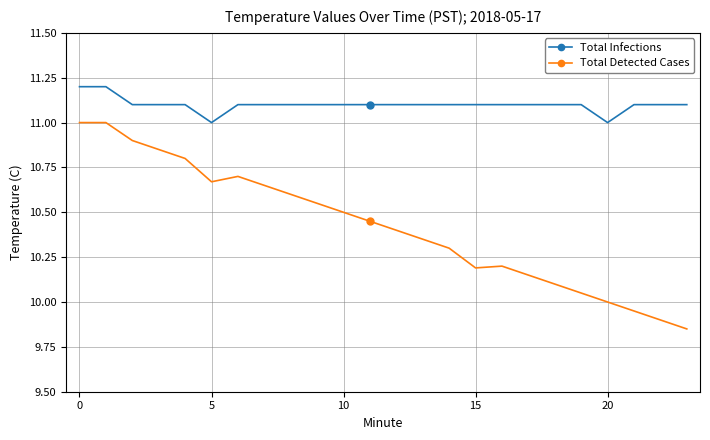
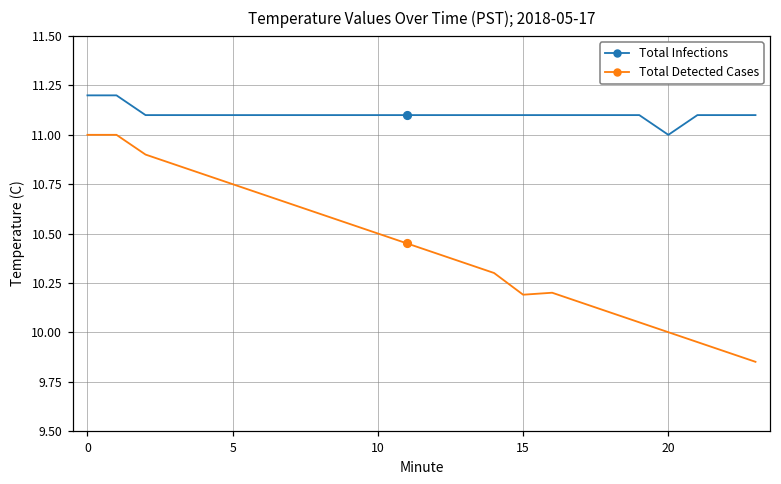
Total Infections, 5: 11.0 -> 11.1
Total Detected Cases, 5: 10.67 -> 10.75
